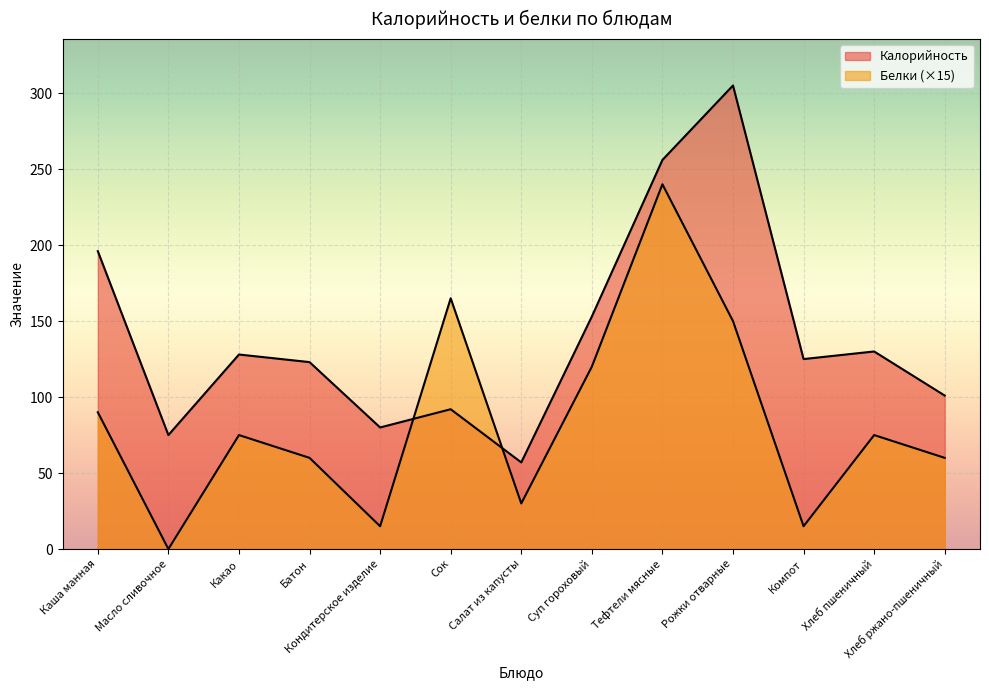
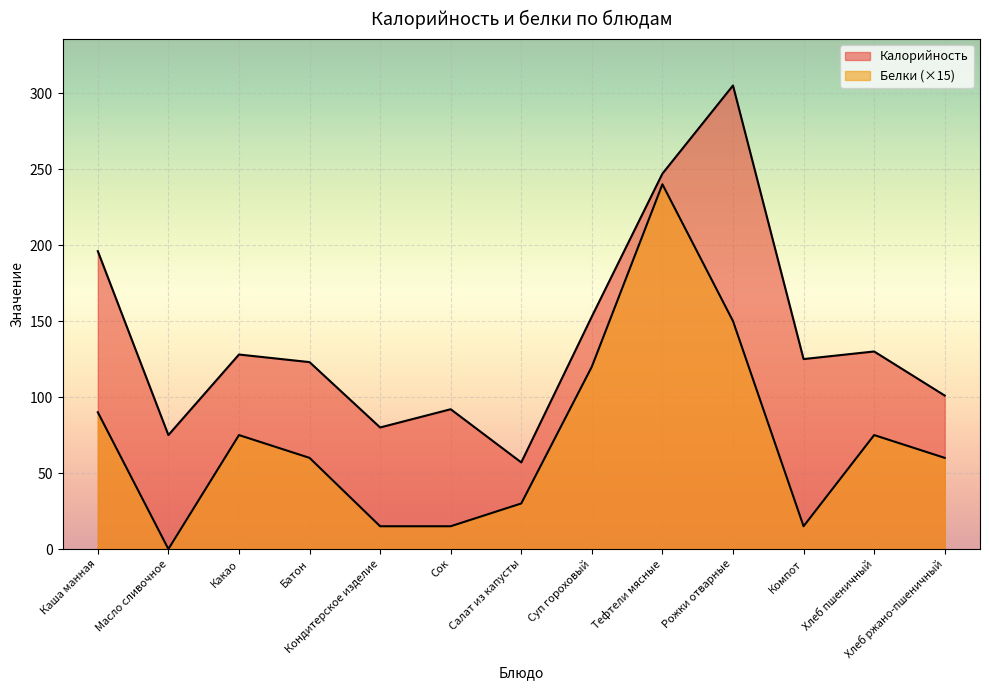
Белки (×15), Сок: 165 -> 15
Калорийность, Тефтели мясные: 256 -> 247
